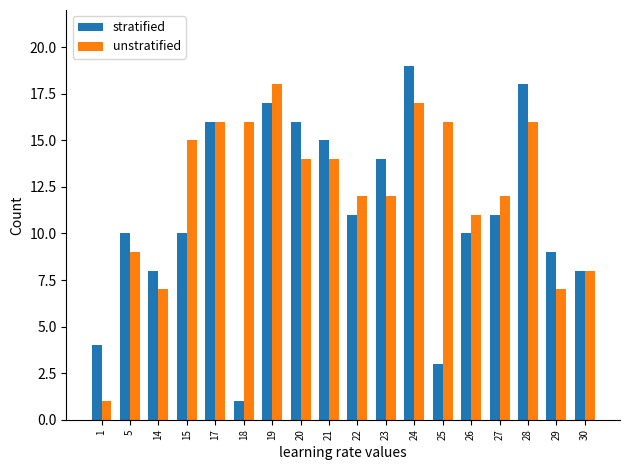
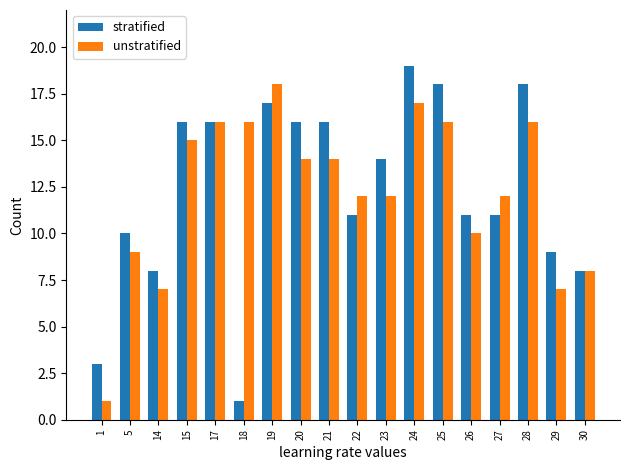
stratified, 1: 4 -> 3
stratified, 15: 10 -> 16
stratified, 21: 15 -> 16
stratified, 25: 3 -> 18
stratified, 26: 10 -> 11
unstratified, 26: 11 -> 10
